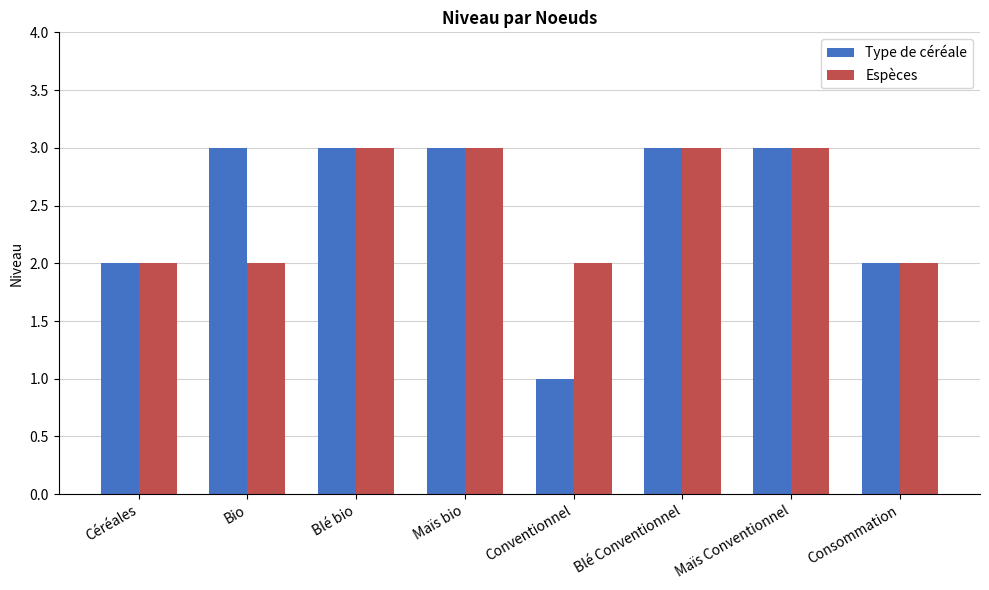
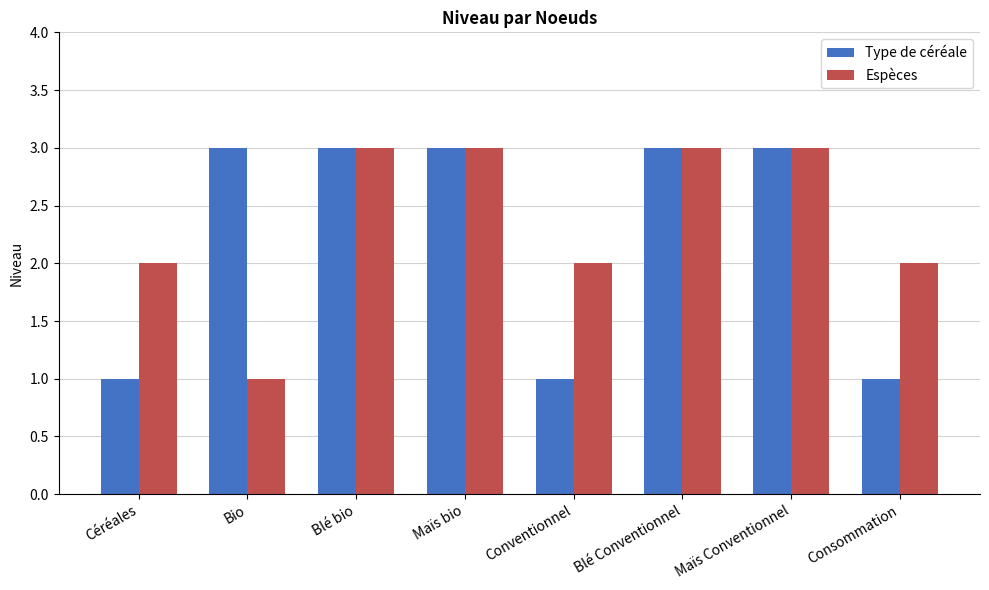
Type de céréale, Céréales: 2 -> 1
Espèces, Bio: 2 -> 1
Type de céréale, Consommation: 2 -> 1
